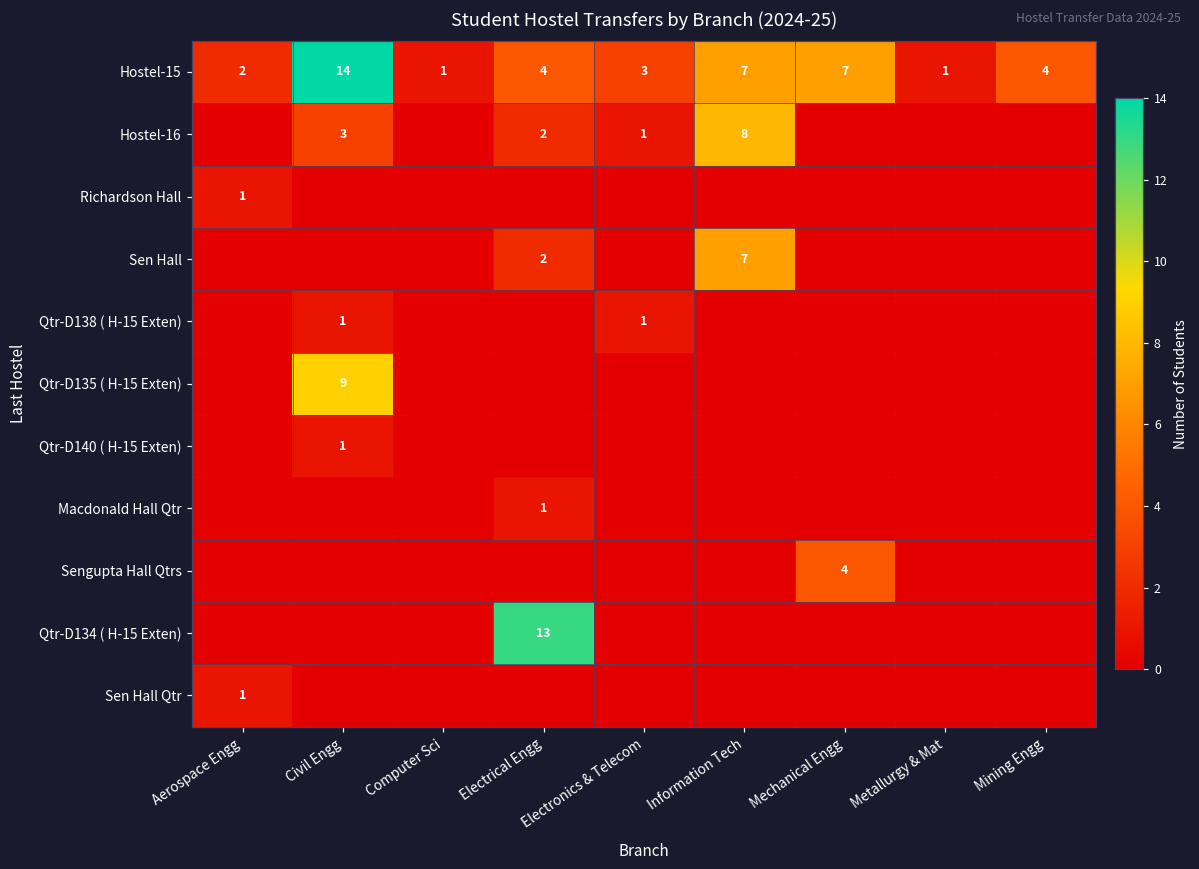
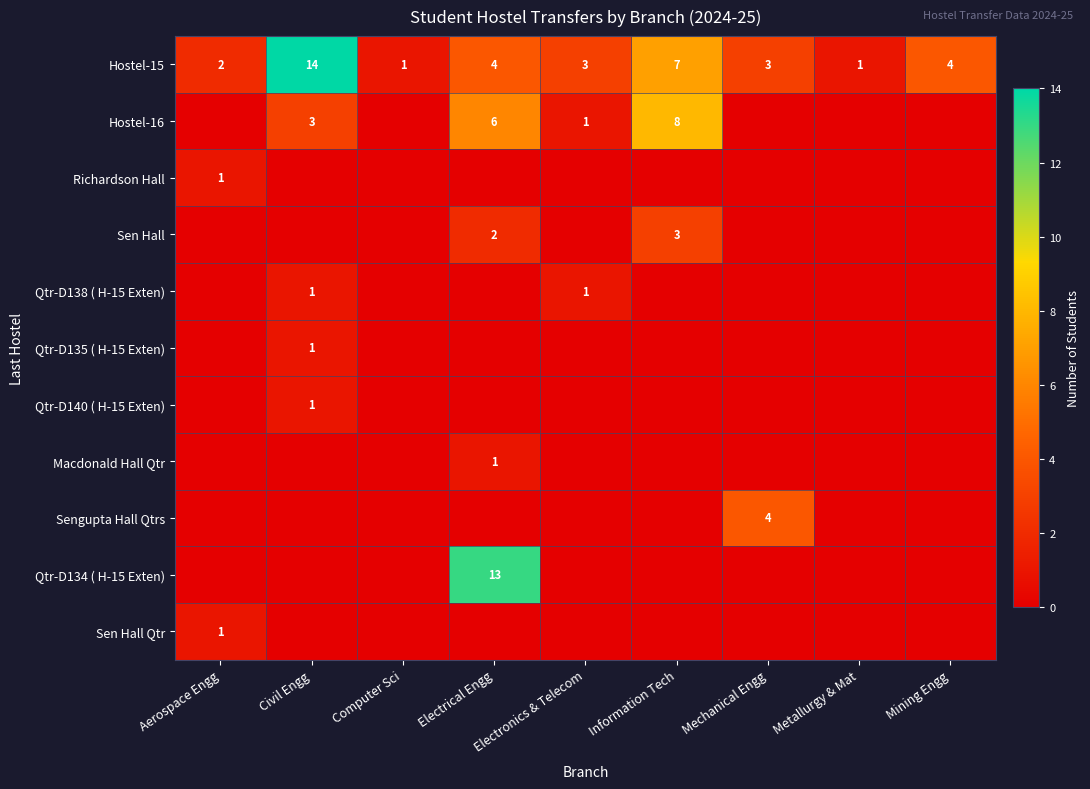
Hostel-15, Mechanical Engg: 7 -> 3
Hostel-16, Electrical Engg: 2 -> 6
Sen Hall, Information Tech: 7 -> 3
Qtr-D135 ( H-15 Exten), Civil Engg: 9 -> 1
